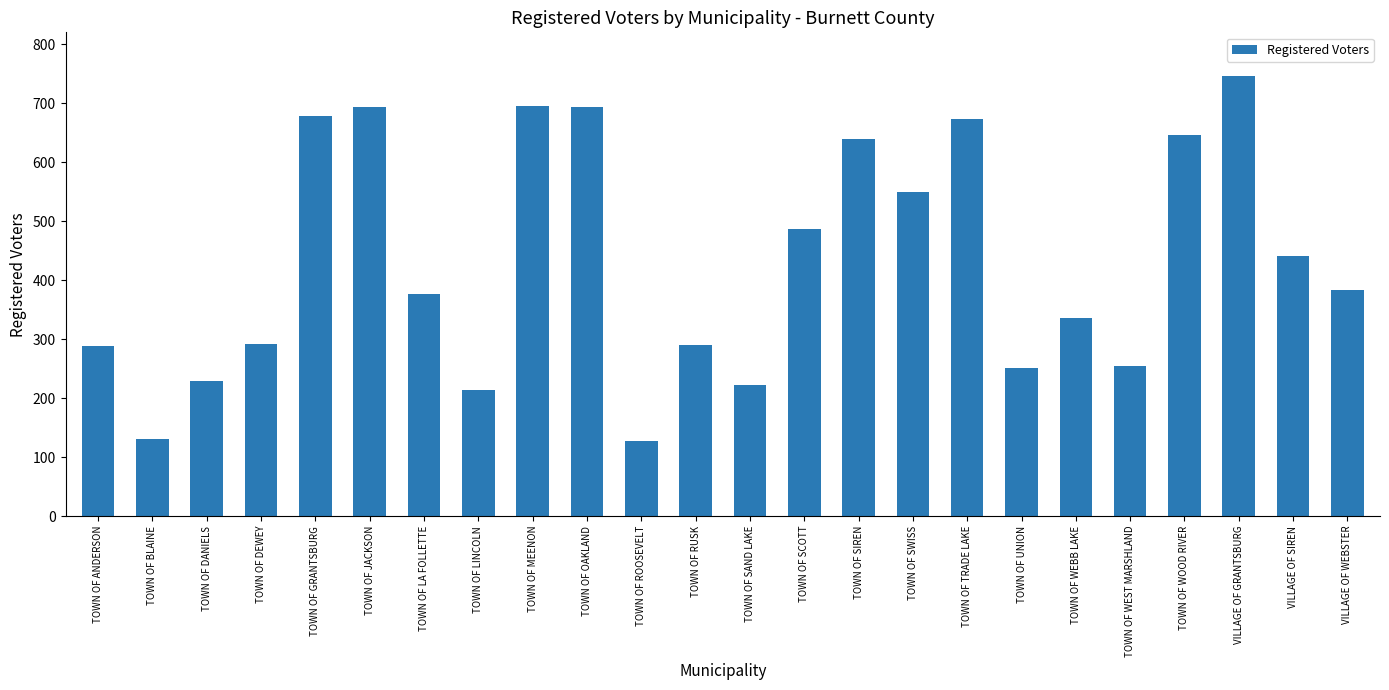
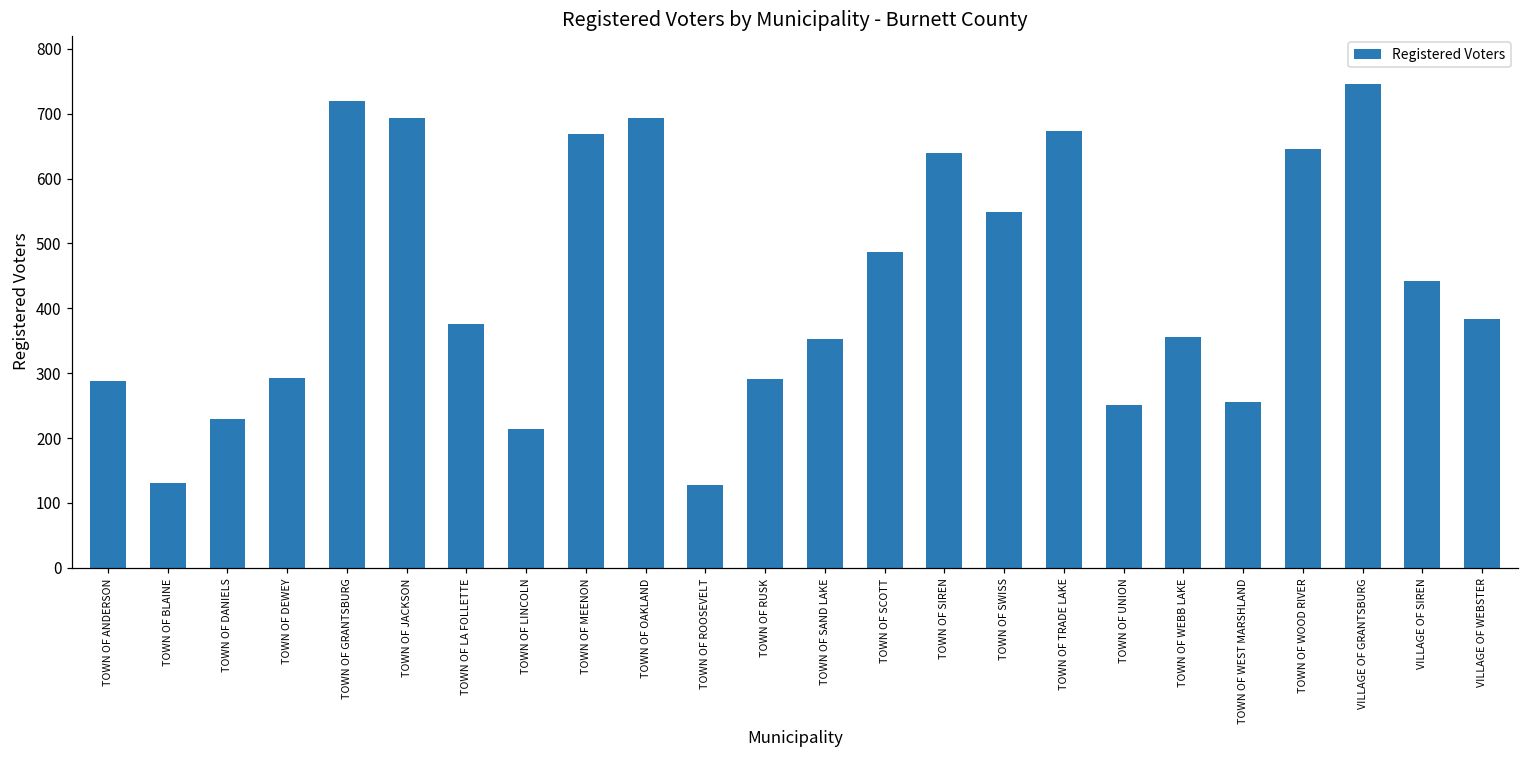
TOWN OF GRANTSBURG: 680 -> 720
TOWN OF MEENON: 700 -> 670
TOWN OF SAND LAKE: 220 -> 350
TOWN OF WEBB LAKE: 340 -> 360
